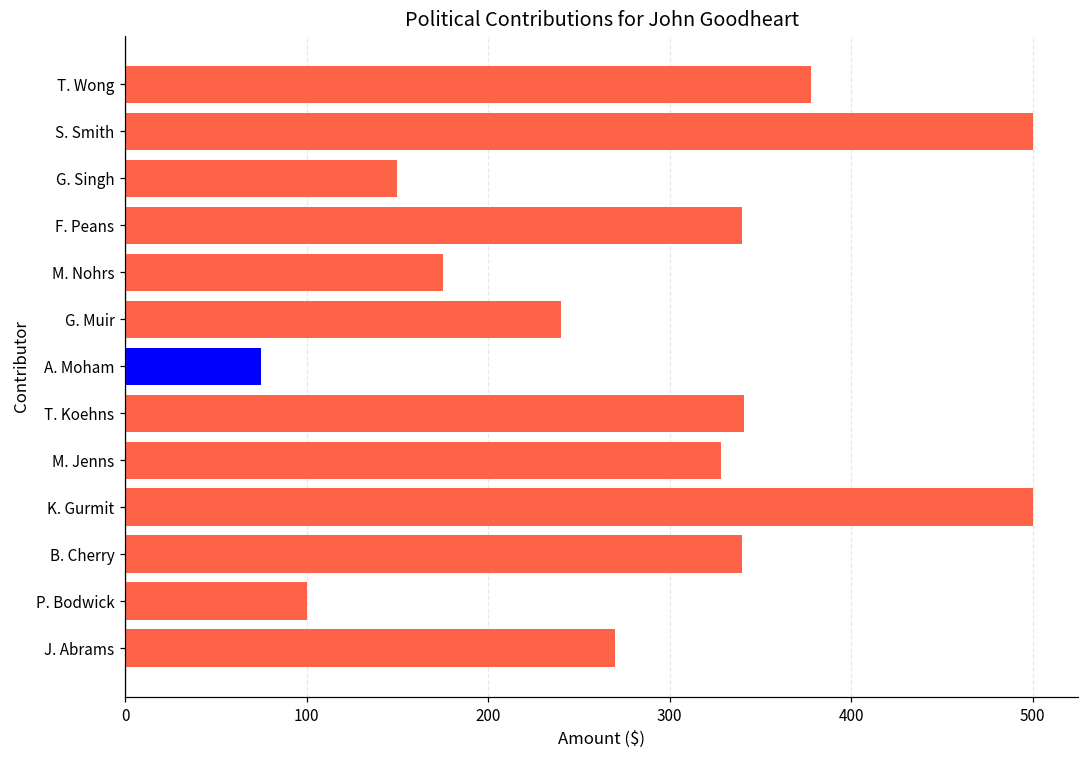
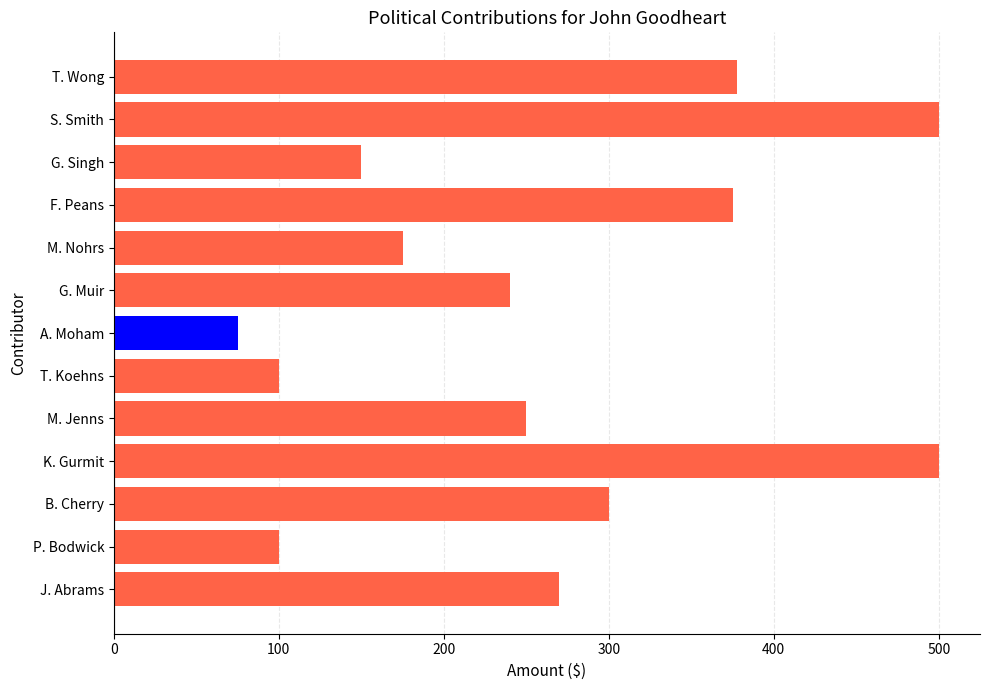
F. Peans: 340 -> 375
T. Koehns: 341 -> 100
M. Jenns: 328 -> 250
B. Cherry: 340 -> 300
